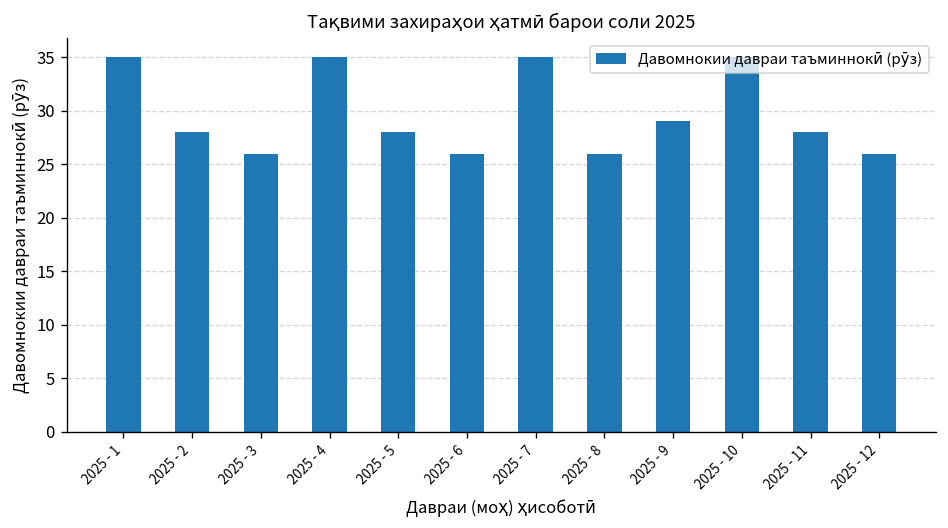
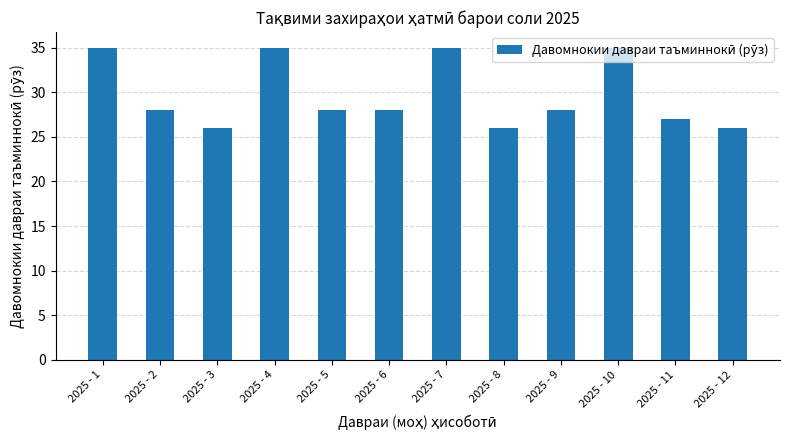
2025 - 6: 26 -> 28
2025 - 9: 29 -> 28
2025 - 11: 28 -> 27
